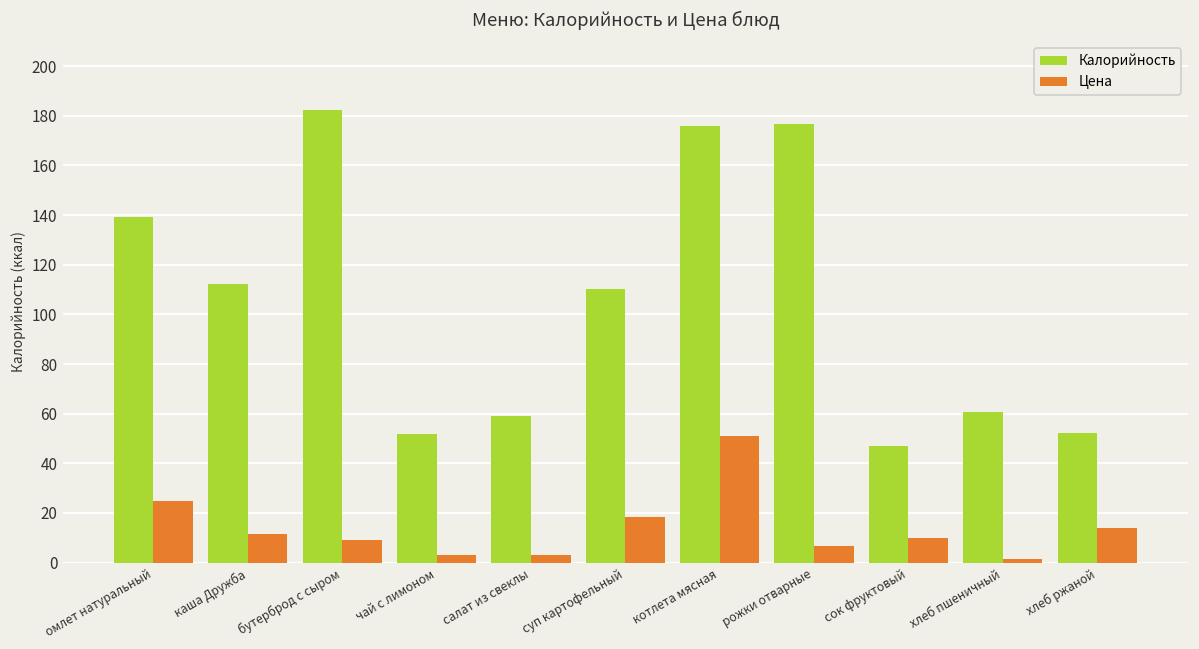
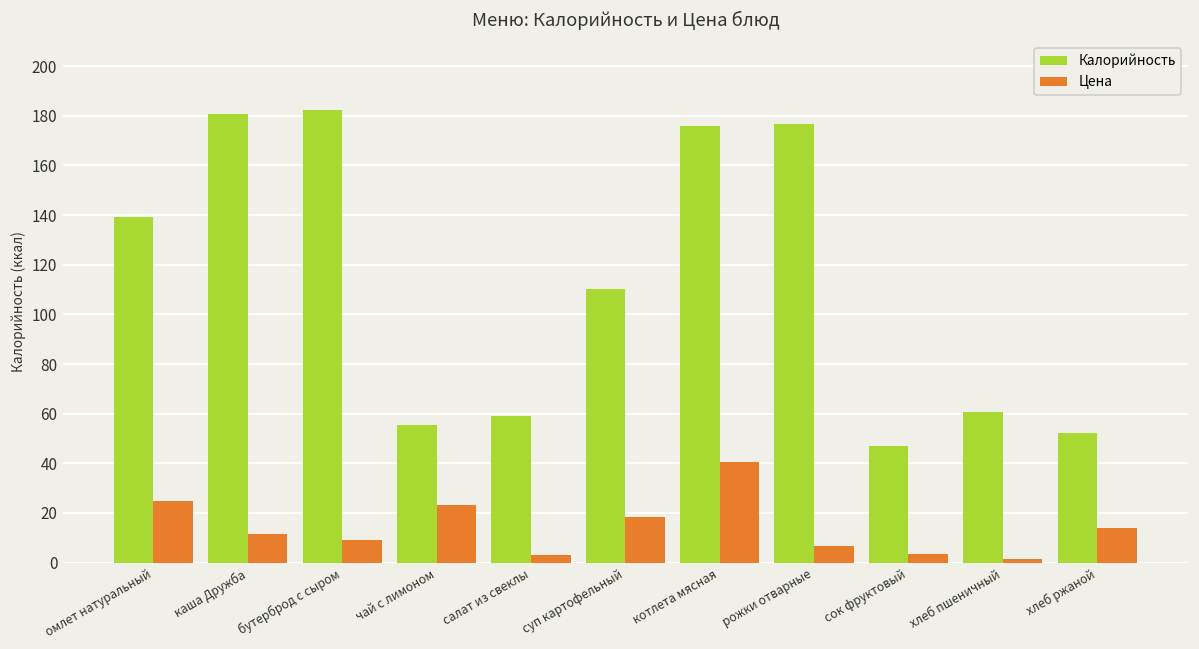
Калорийность, каша Дружба: 112 -> 181
Калорийность, чай с лимоном: 52 -> 55
Цена, чай с лимоном: 3 -> 23
Цена, котлета мясная: 51 -> 41
Цена, сок фруктовый: 10 -> 3
